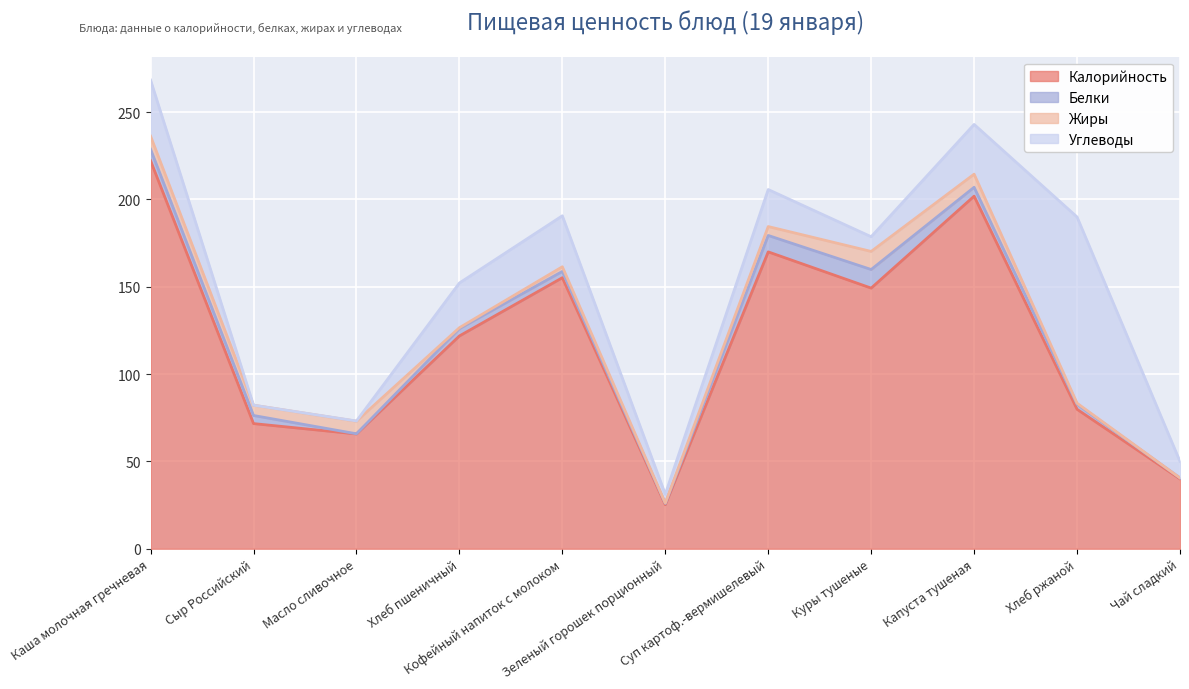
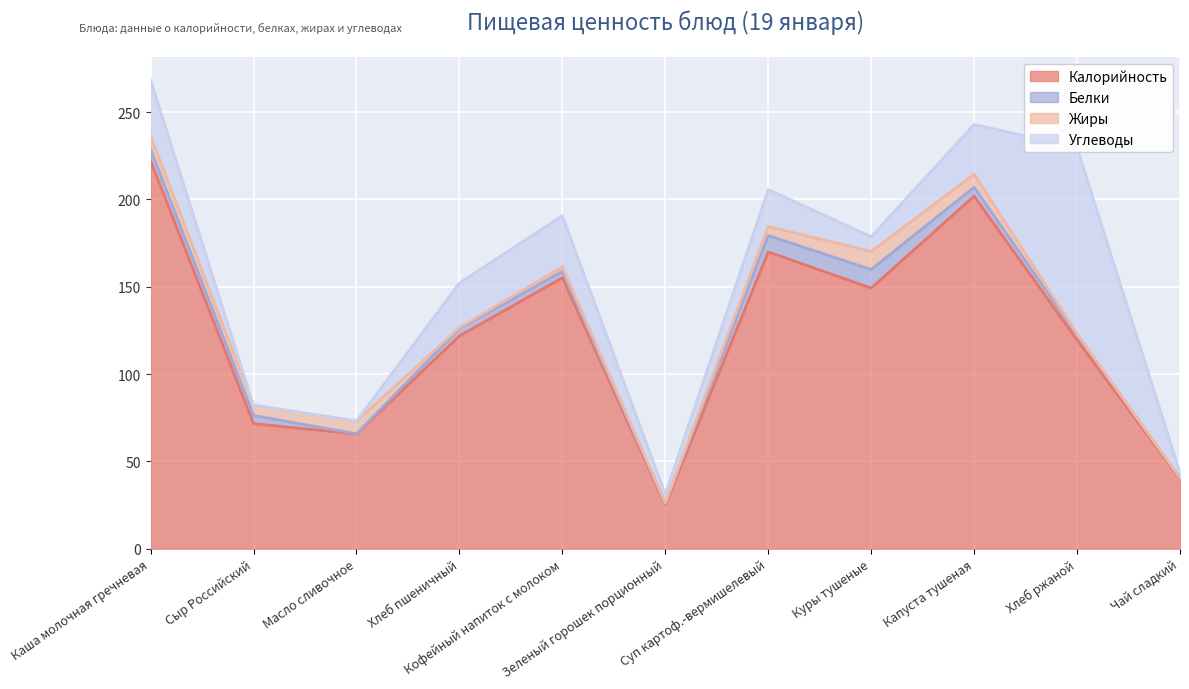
Калорийность, Хлеб ржаной: 80 -> 120
Углеводы, Чай сладкий: 9 -> 3
